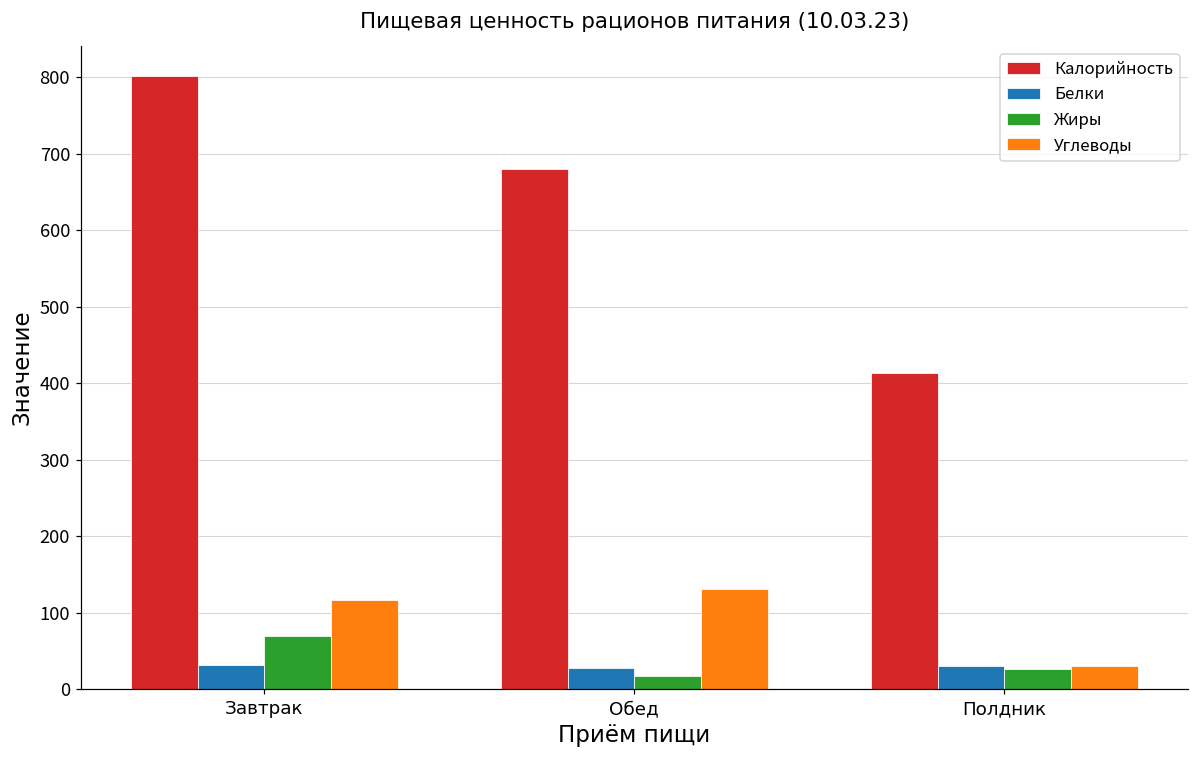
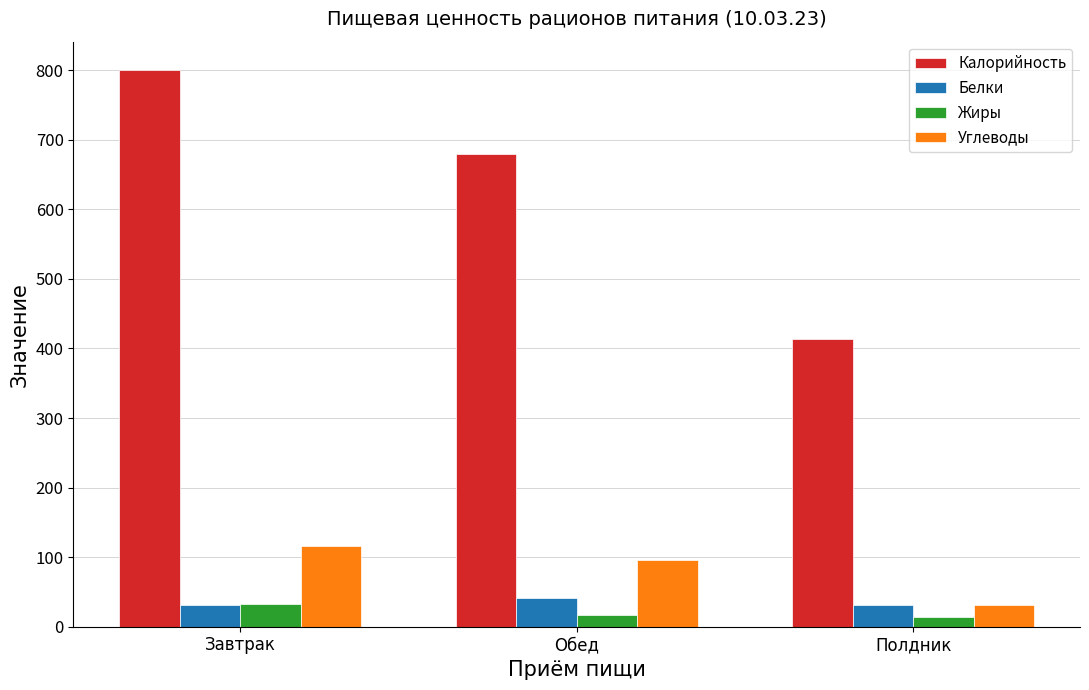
Жиры, Завтрак: 70 -> 30
Белки, Обед: 30 -> 40
Углеводы, Обед: 130 -> 100
Жиры, Полдник: 30 -> 10
